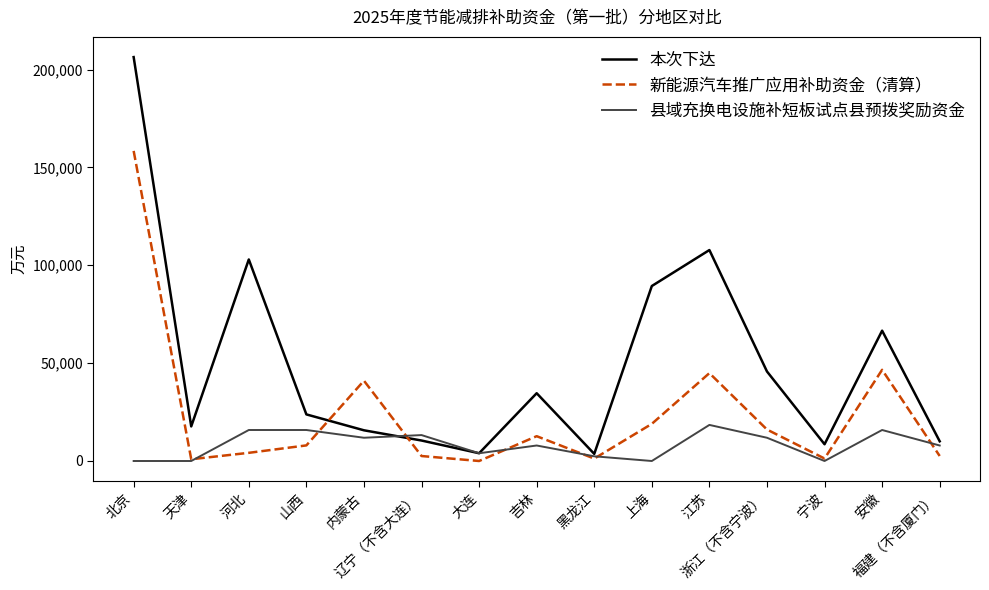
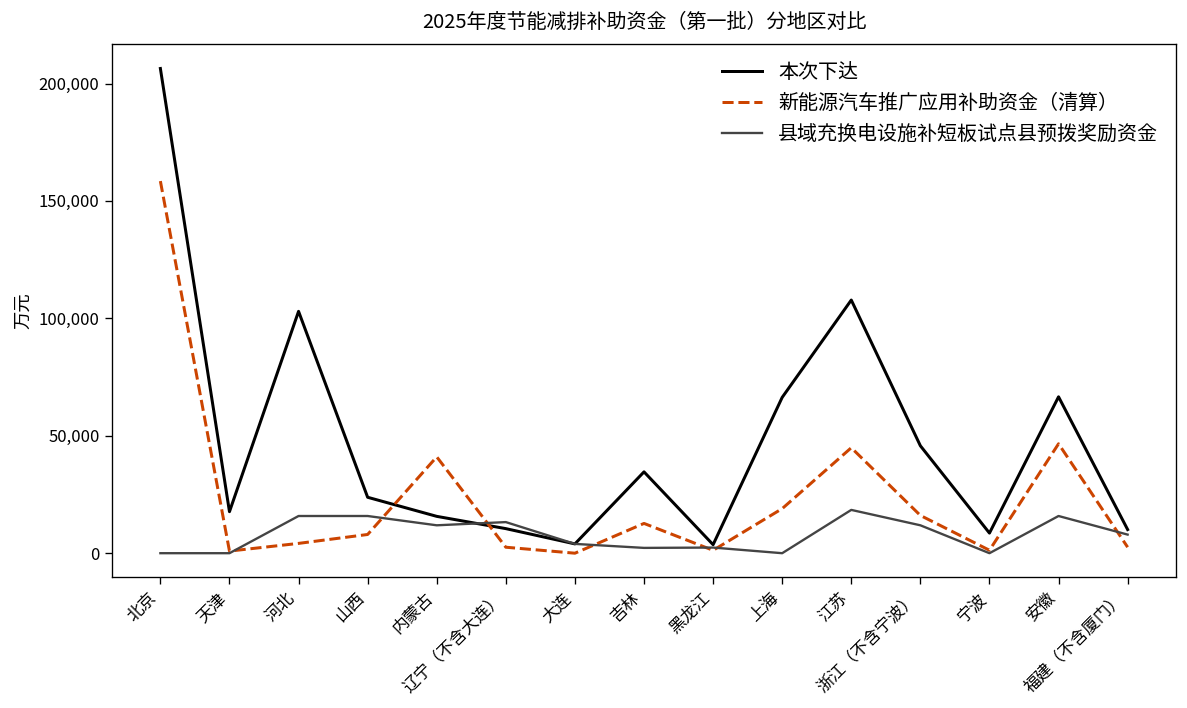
县域充换电设施补短板试点县预拨奖励资金, 吉林: 8,000 -> 2,000
本次下达, 上海: 89,000 -> 66,000
